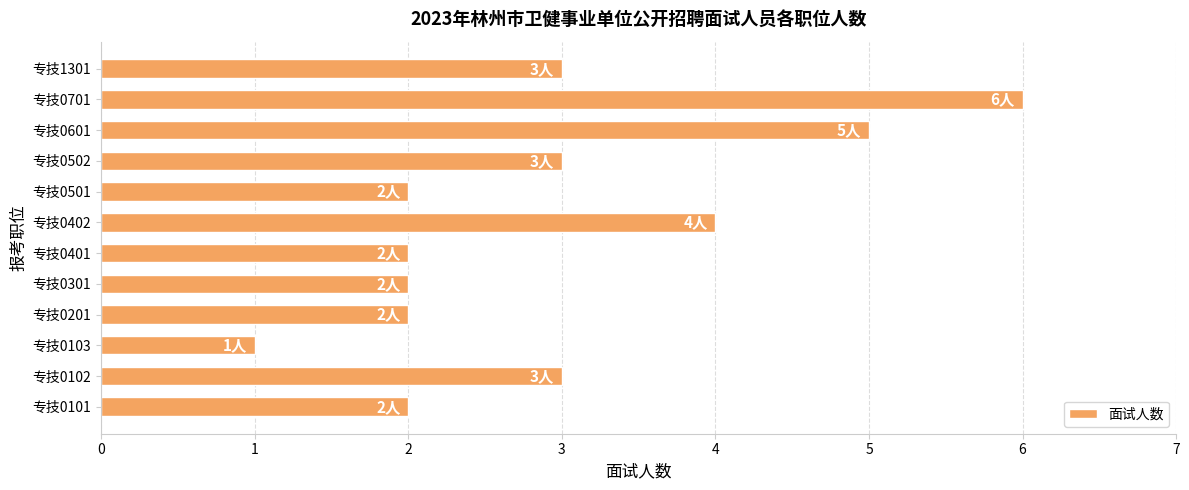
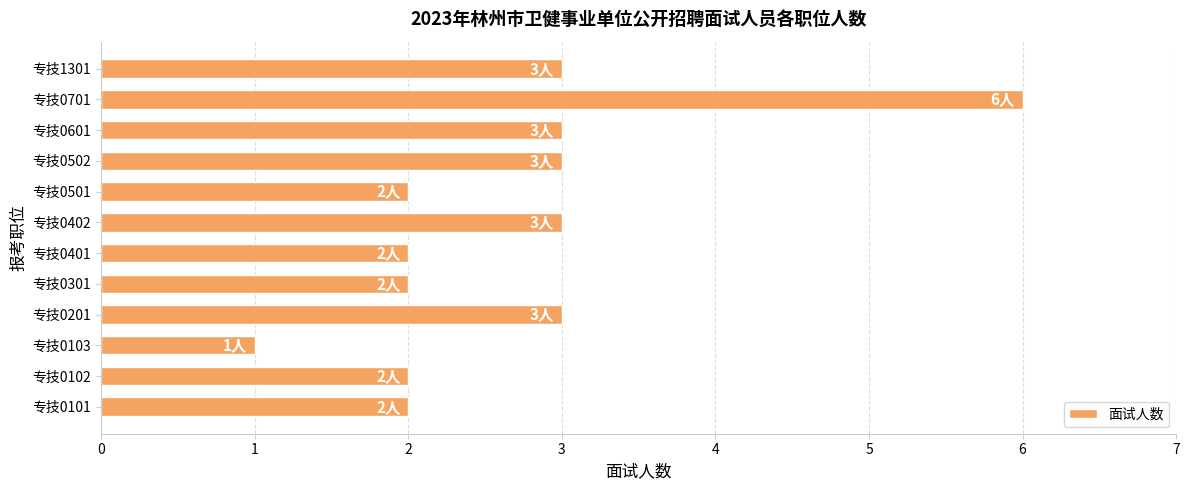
专技0601: 5人 -> 3人
专技0402: 4人 -> 3人
专技0201: 2人 -> 3人
专技0102: 3人 -> 2人
